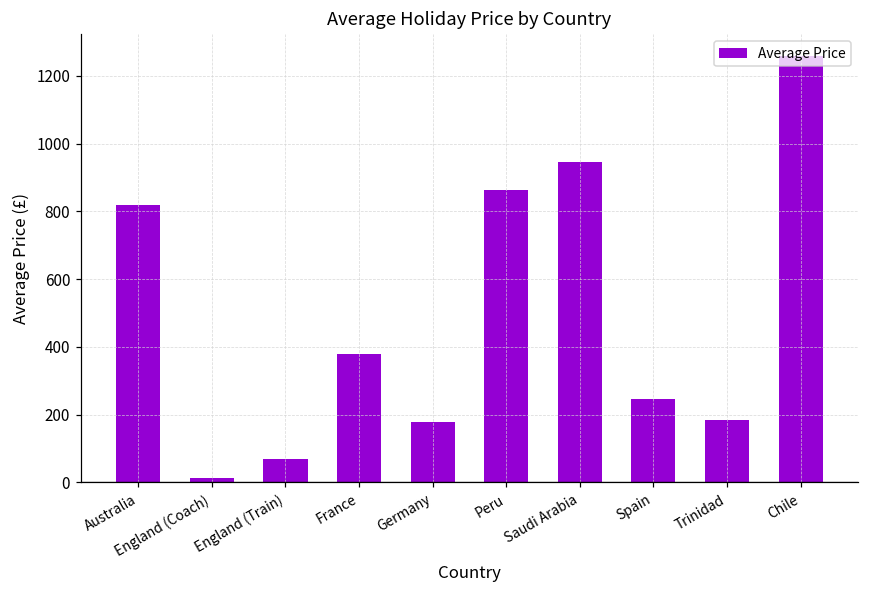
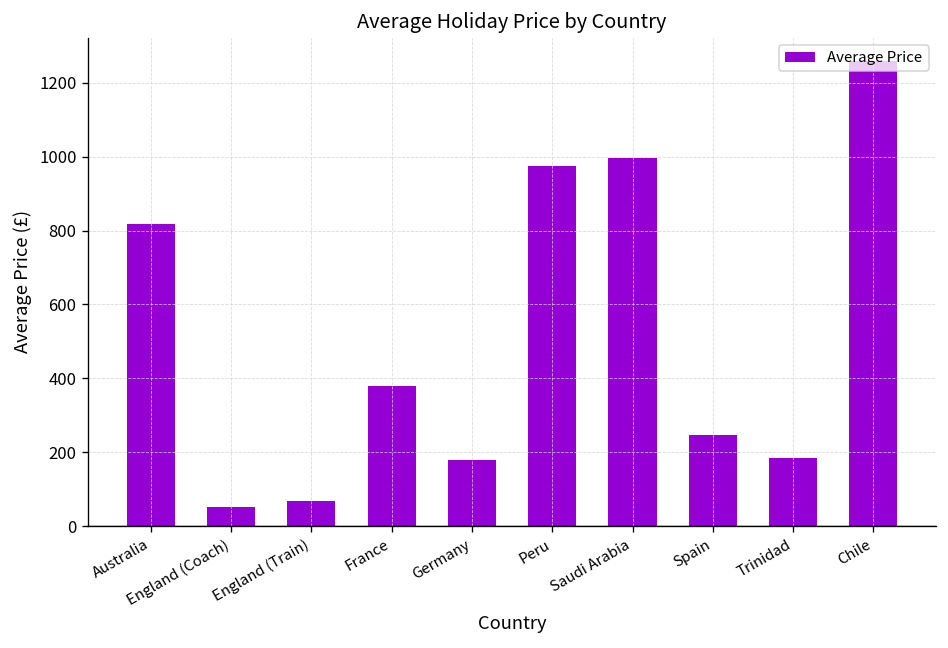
England (Coach): 10 -> 50
Peru: 860 -> 980
Saudi Arabia: 950 -> 1000
